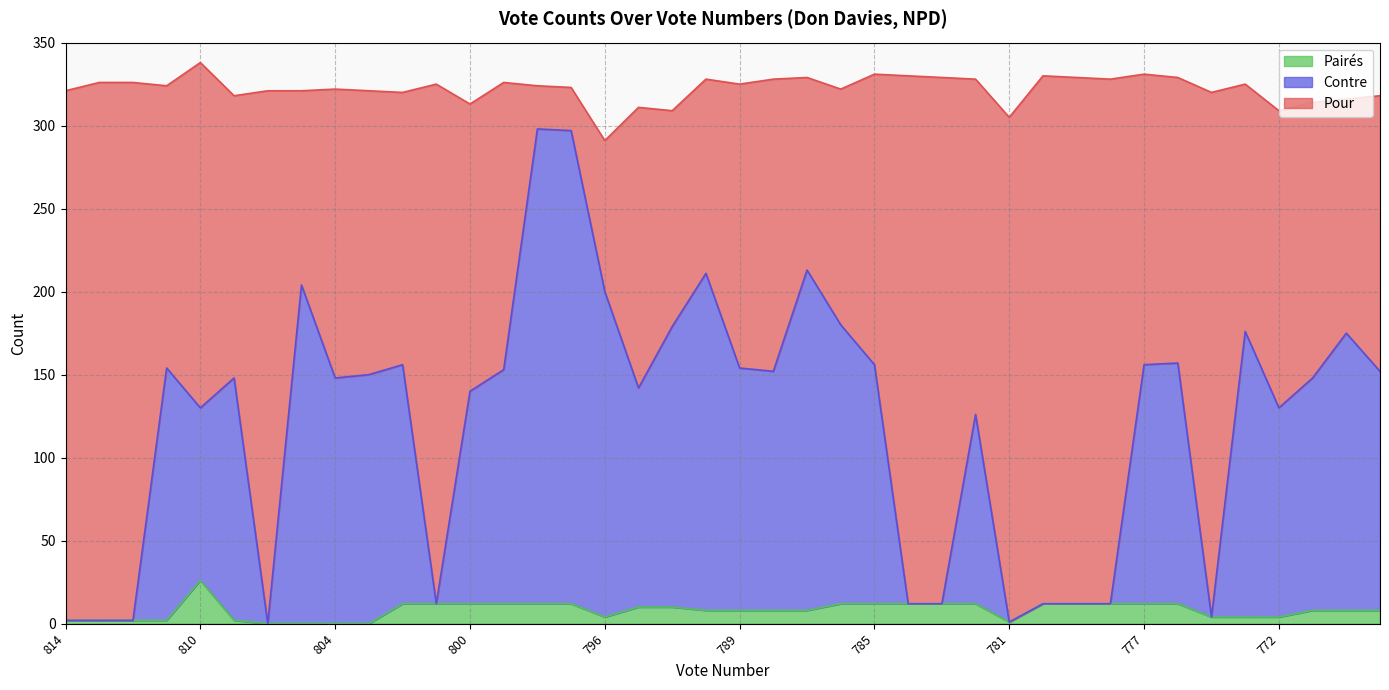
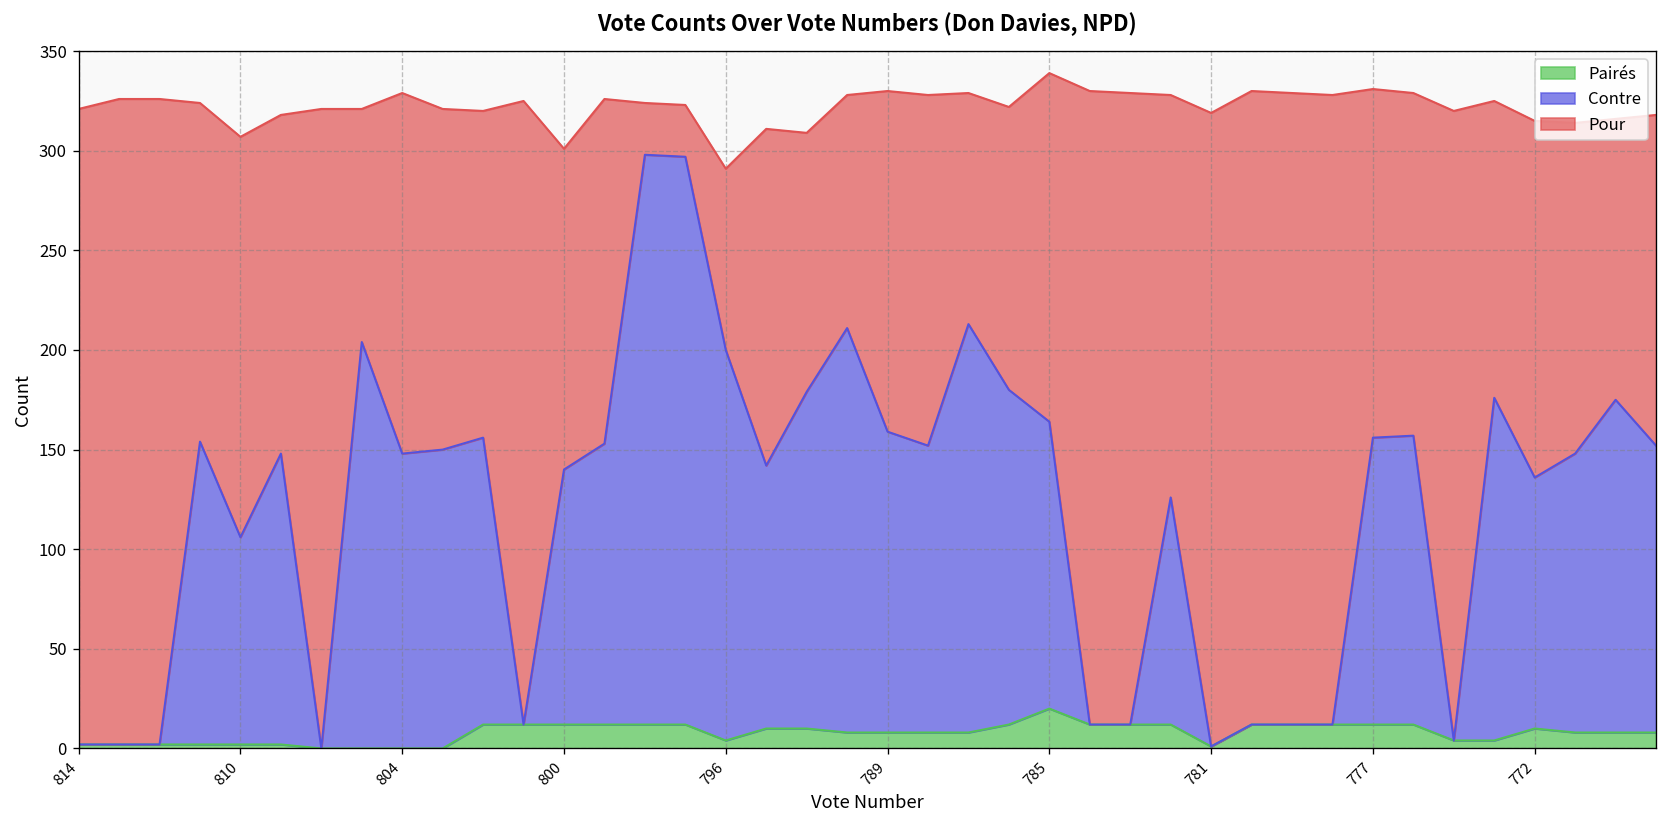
Pairés, 810: 26 -> 2
Pour, 810: 208 -> 201
Pour, 804: 174 -> 181
Pour, 800: 173 -> 161
Contre, 789: 146 -> 151
Pairés, 785: 12 -> 20
Pour, 781: 304 -> 318
Pairés, 772: 4 -> 10
